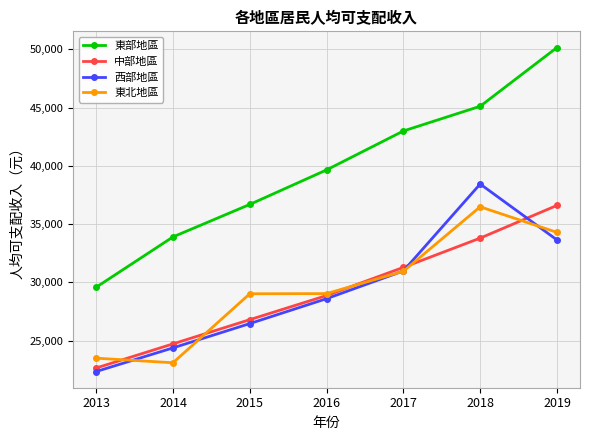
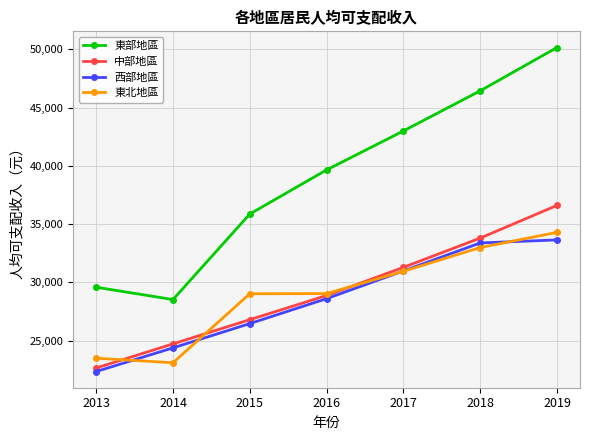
東部地區, 2014: 33,900 -> 28,500
東部地區, 2015: 36,700 -> 35,900
東部地區, 2018: 45,100 -> 46,400
西部地區, 2018: 38,400 -> 33,400
東北地區, 2018: 36,500 -> 33,000
